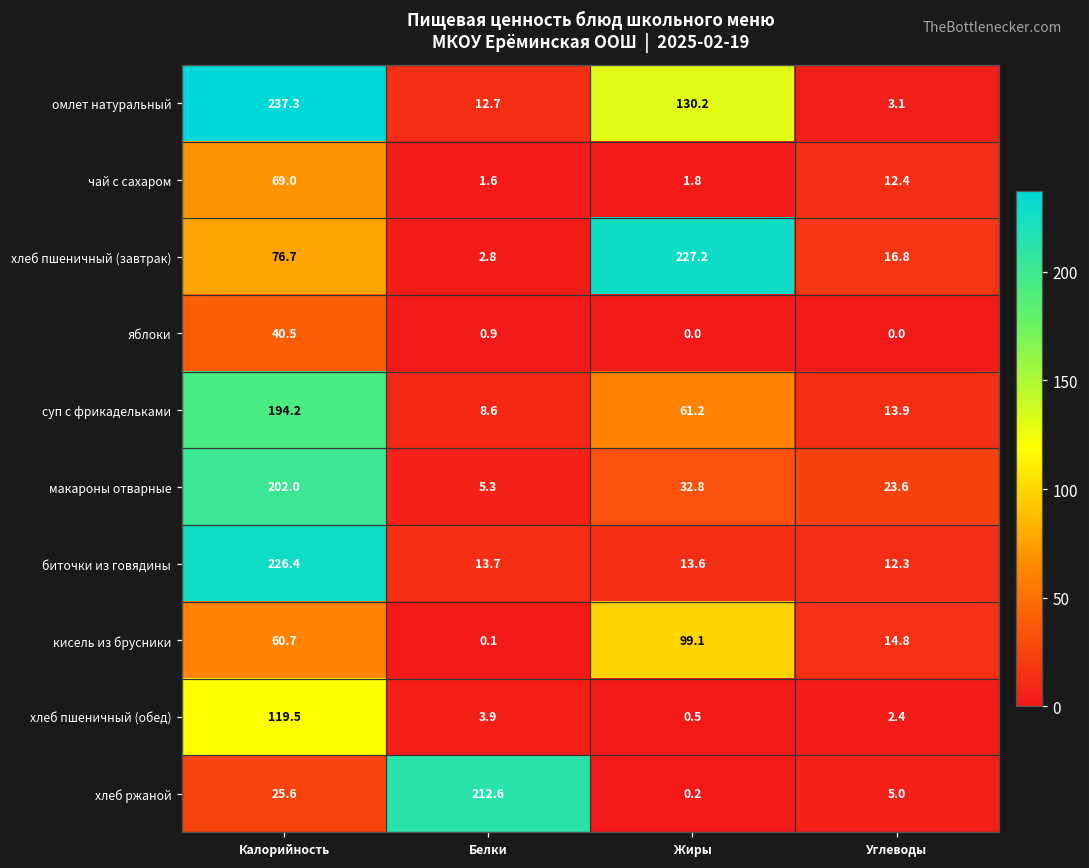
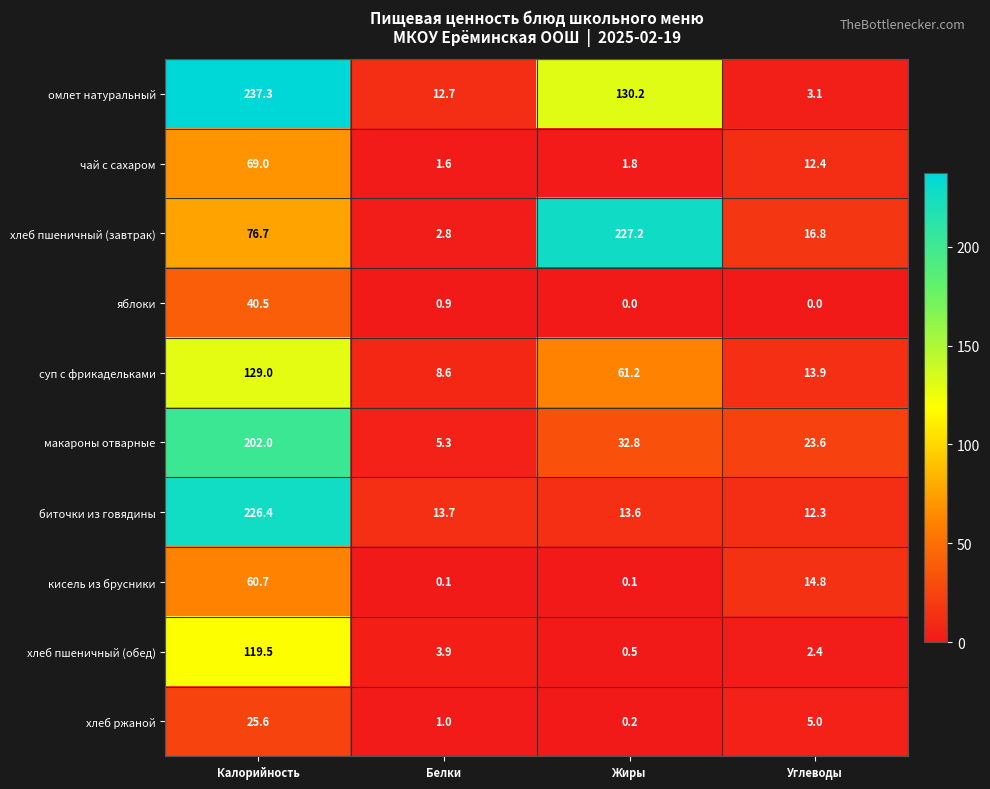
суп с фрикадельками, Калорийность: 194.2 -> 129.0
кисель из брусники, Жиры: 99.1 -> 0.1
хлеб ржаной, Белки: 212.6 -> 1.0
